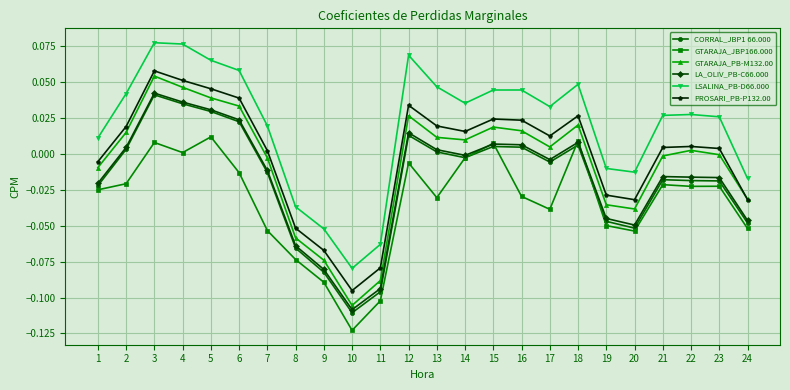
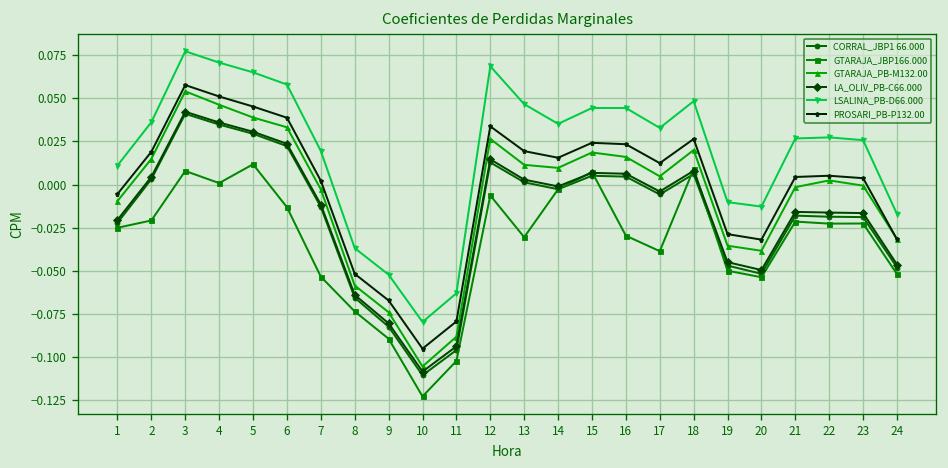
LSALINA_PB-D66.000, 2: 0.042 -> 0.036
LSALINA_PB-D66.000, 4: 0.076 -> 0.071
